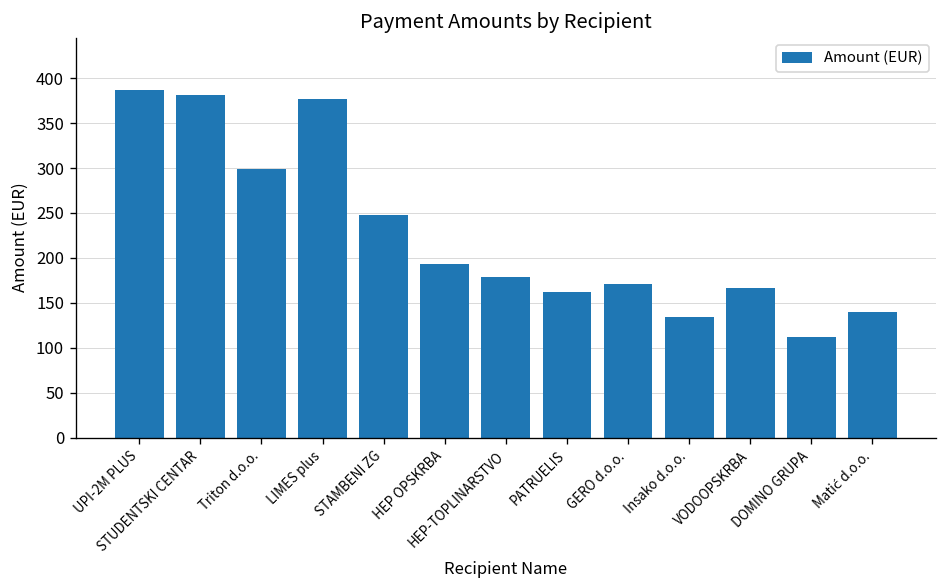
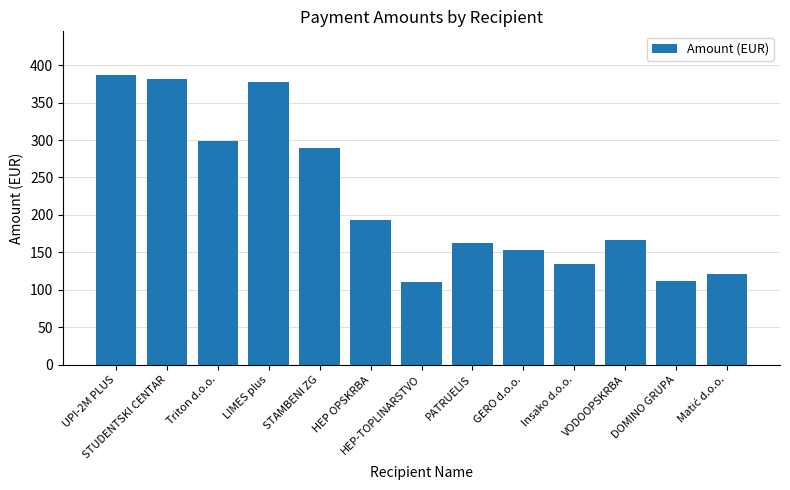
STAMBENI ZG: 250 -> 290
HEP-TOPLINARSTVO: 180 -> 110
GERO d.o.o.: 170 -> 150
Matić d.o.o.: 140 -> 120
